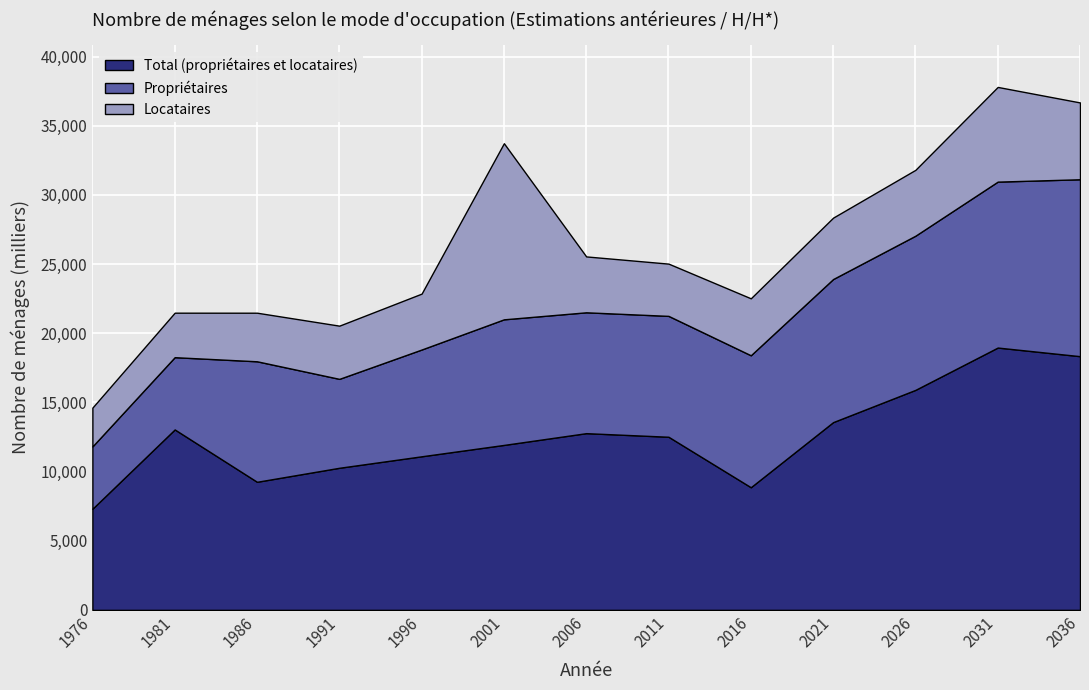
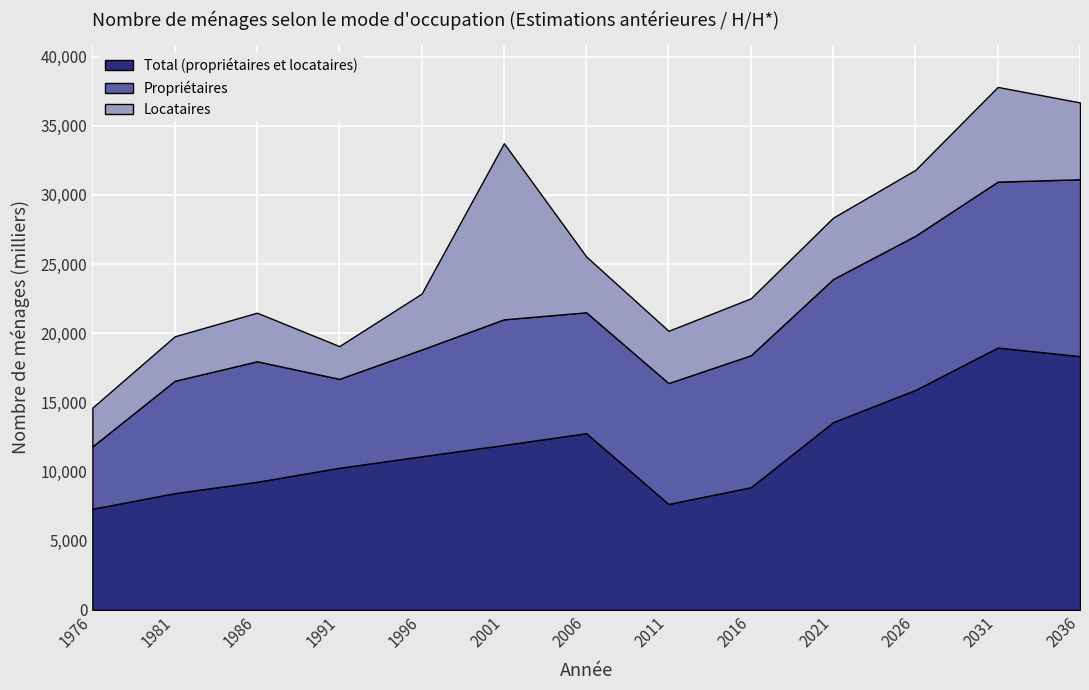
Total (propriétaires et locataires), 1981: 13,000 -> 8,400
Propriétaires, 1981: 5,200 -> 8,100
Locataires, 1991: 3,800 -> 2,400
Total (propriétaires et locataires), 2011: 12,500 -> 7,700
